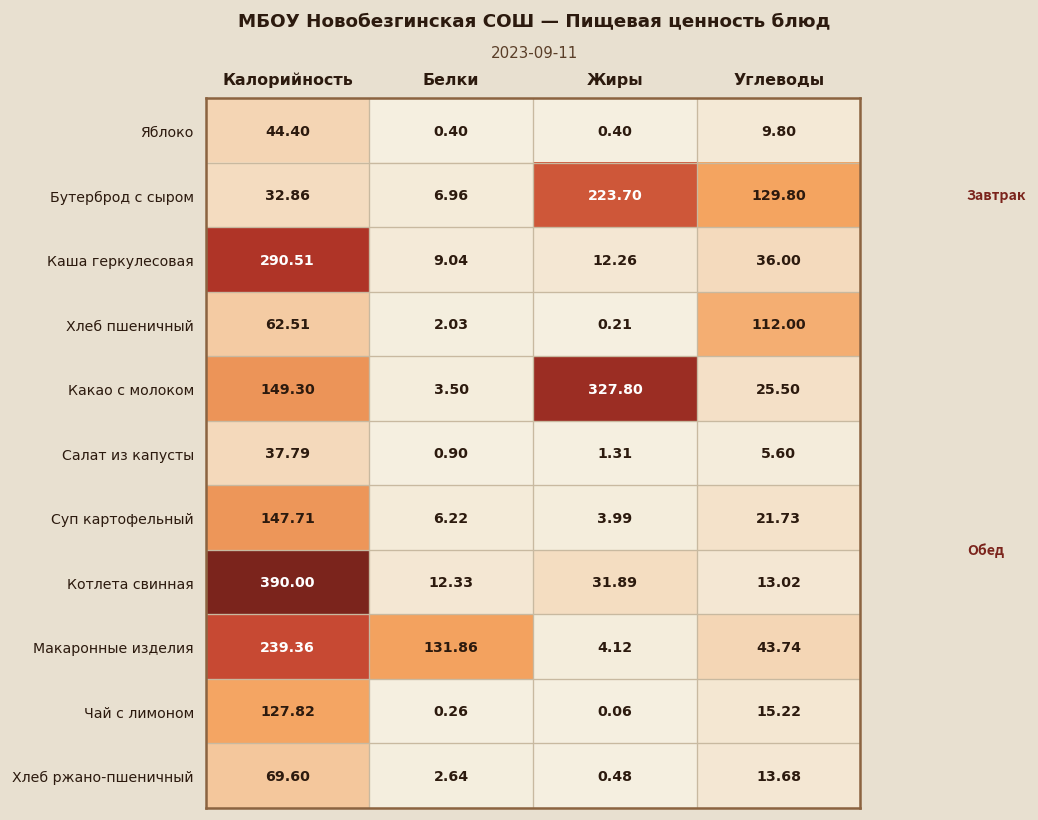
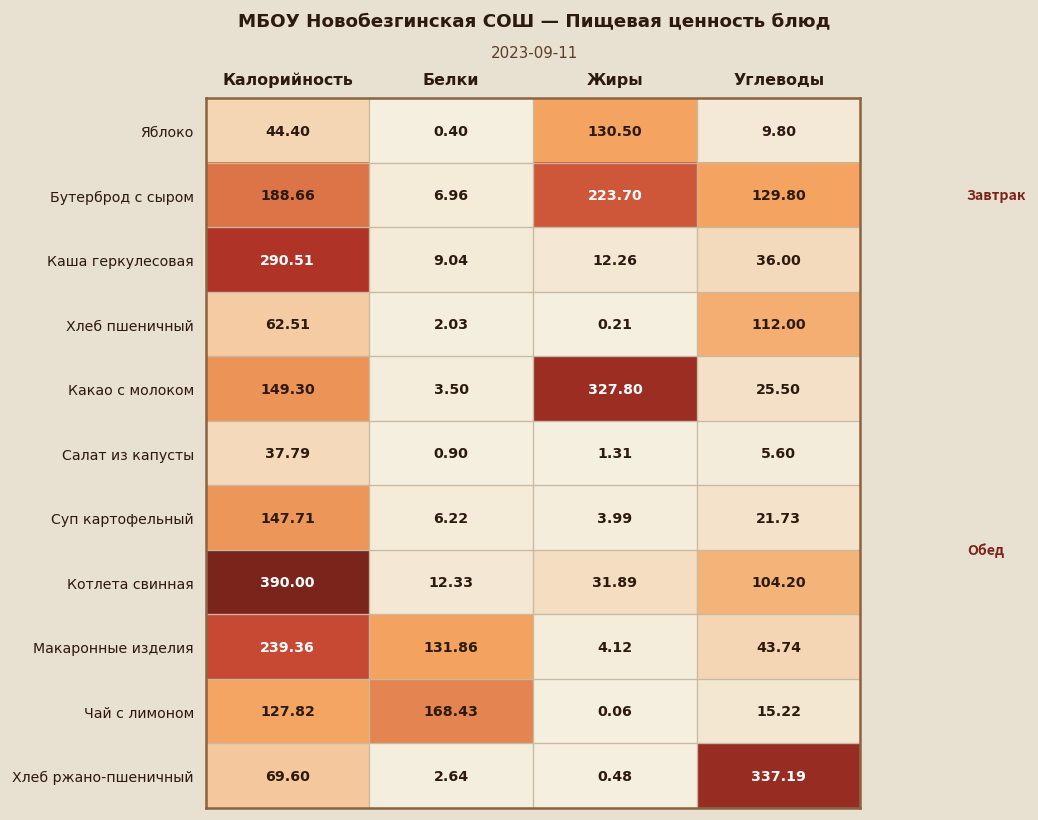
Яблоко, Жиры: 0.40 -> 130.50
Бутерброд с сыром, Калорийность: 32.86 -> 188.66
Котлета свинная, Углеводы: 13.02 -> 104.20
Чай с лимоном, Белки: 0.26 -> 168.43
Хлеб ржано-пшеничный, Углеводы: 13.68 -> 337.19
